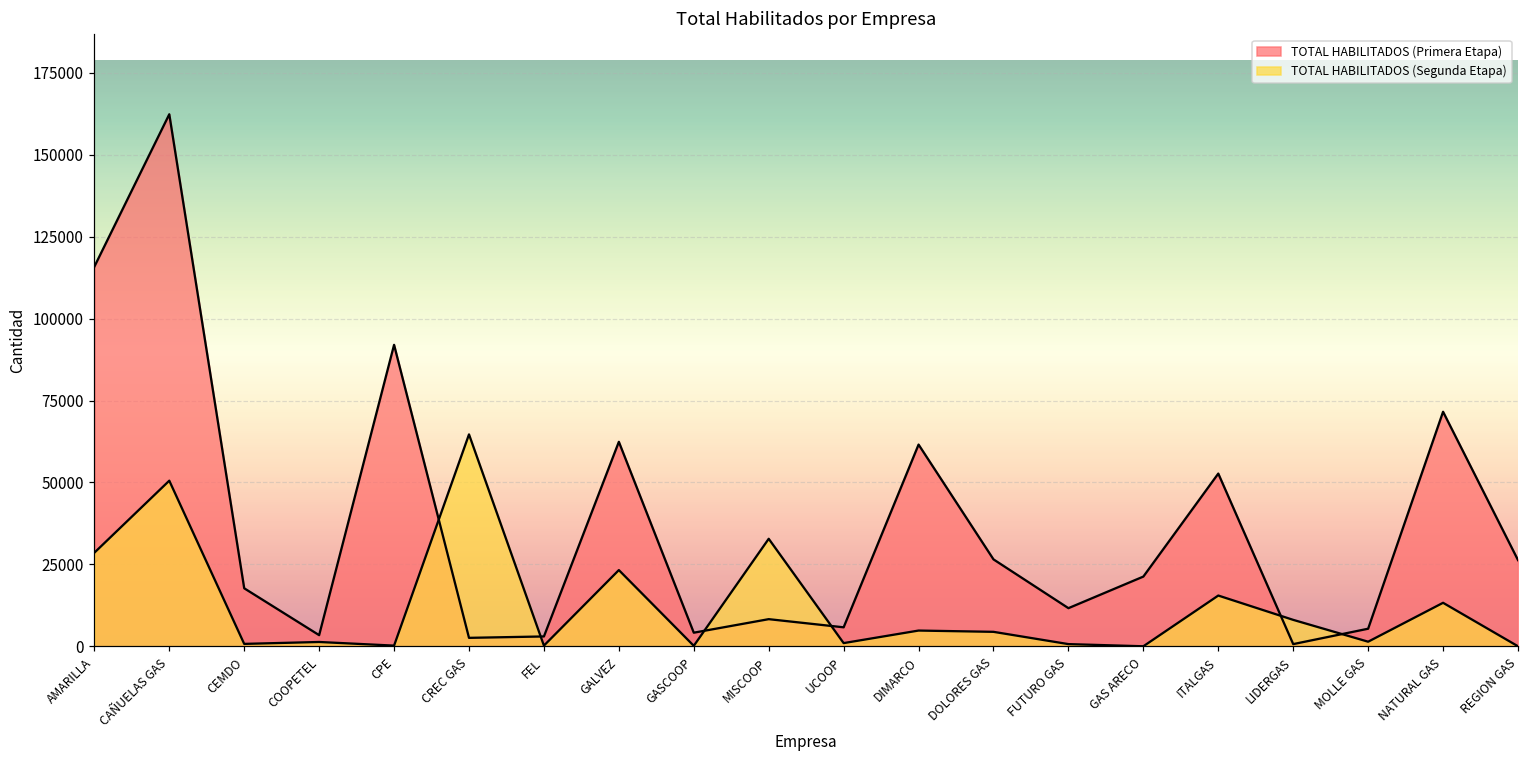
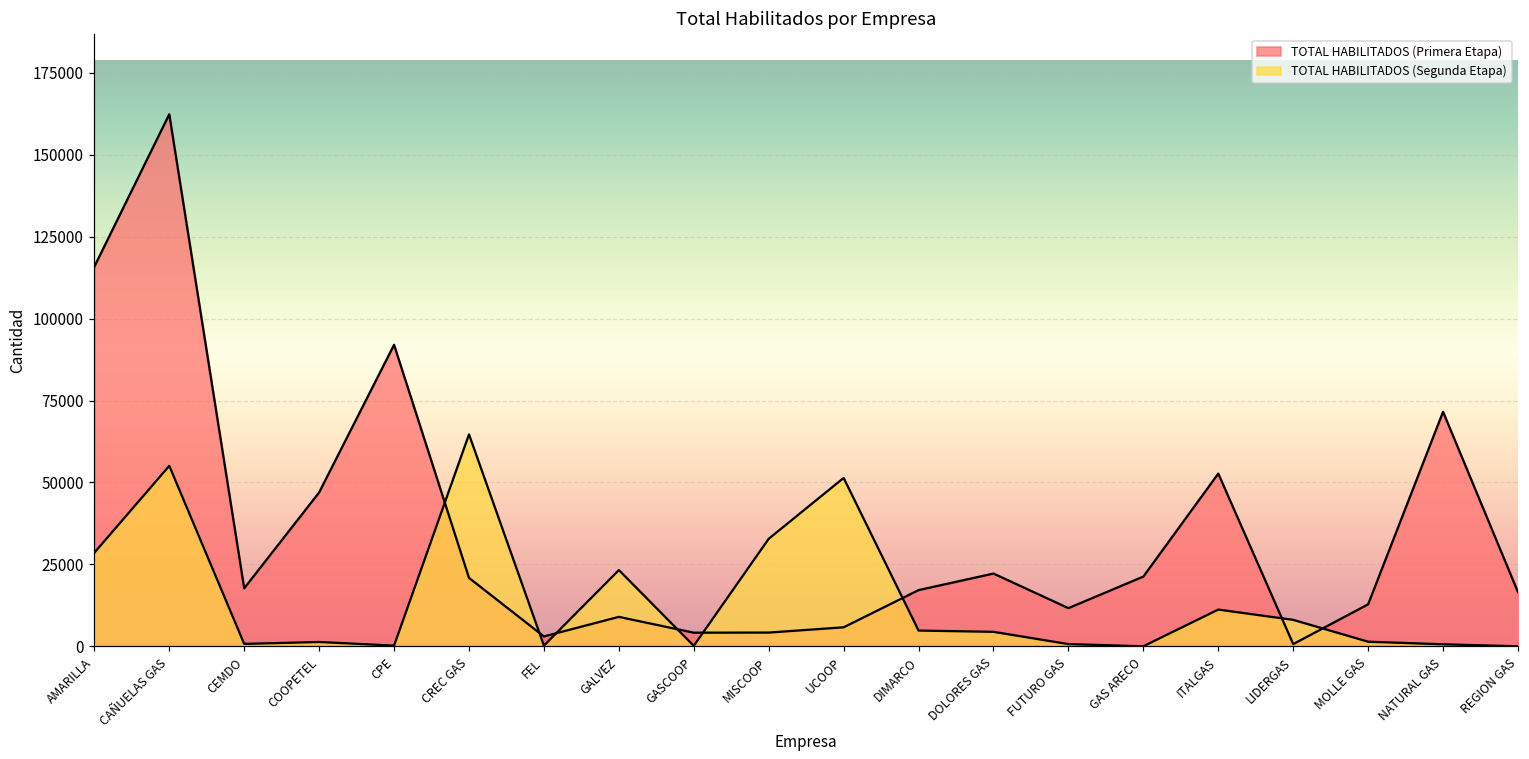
TOTAL HABILITADOS (Segunda Etapa), CAÑUELAS GAS: 51000 -> 55000
TOTAL HABILITADOS (Primera Etapa), COOPETEL: 3000 -> 47000
TOTAL HABILITADOS (Primera Etapa), CREC GAS: 3000 -> 21000
TOTAL HABILITADOS (Primera Etapa), GALVEZ: 62000 -> 9000
TOTAL HABILITADOS (Primera Etapa), MISCOOP: 8000 -> 4000
TOTAL HABILITADOS (Segunda Etapa), UCOOP: 1000 -> 51000
TOTAL HABILITADOS (Primera Etapa), DIMARCO: 62000 -> 17000
TOTAL HABILITADOS (Primera Etapa), DOLORES GAS: 27000 -> 22000
TOTAL HABILITADOS (Segunda Etapa), ITALGAS: 15000 -> 11000
TOTAL HABILITADOS (Primera Etapa), MOLLE GAS: 5000 -> 13000
TOTAL HABILITADOS (Segunda Etapa), NATURAL GAS: 13000 -> 1000
TOTAL HABILITADOS (Primera Etapa), REGION GAS: 26000 -> 17000
